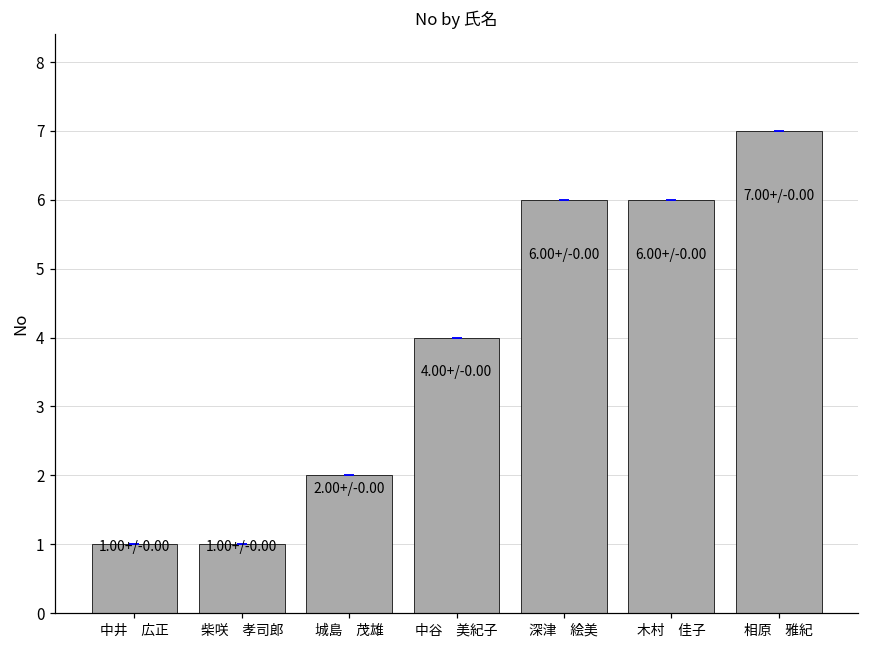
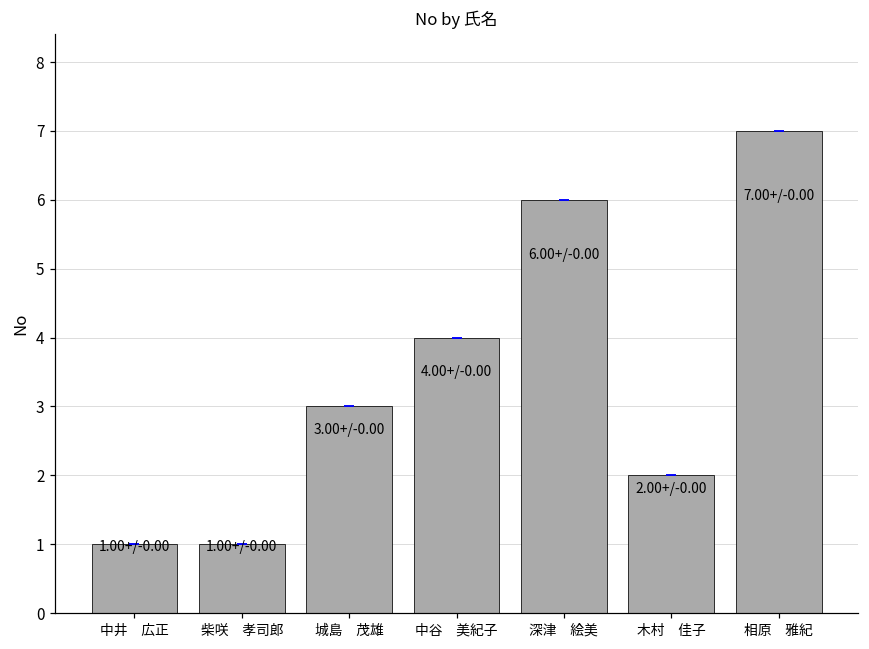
城島 茂雄: 2.00+/ -> 3.00+/
木村 佳子: 6.00+/ -> 2.00+/
